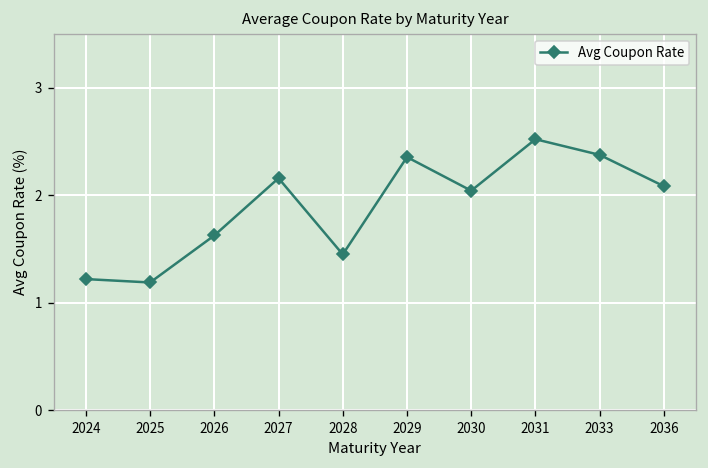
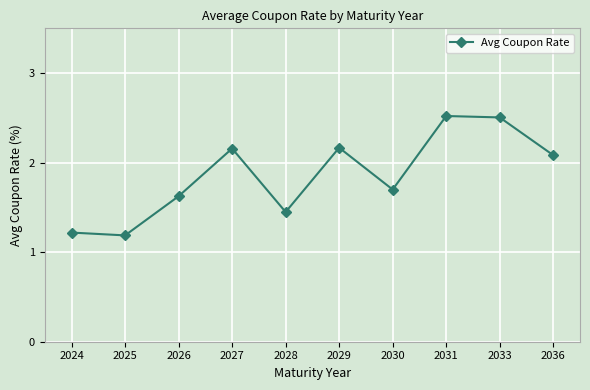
2029: 2.4 -> 2.2
2030: 2.0 -> 1.7
2033: 2.4 -> 2.5
